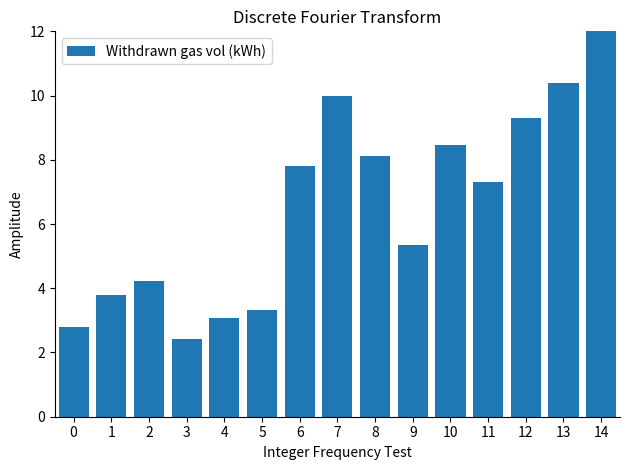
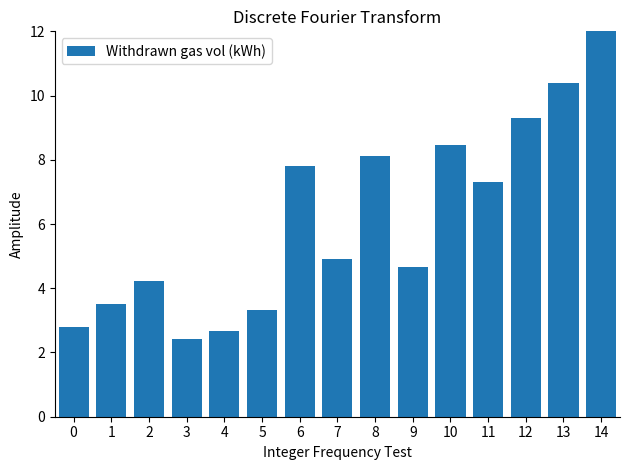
1: 3.8 -> 3.5
4: 3.1 -> 2.7
7: 10.0 -> 4.9
9: 5.3 -> 4.7
